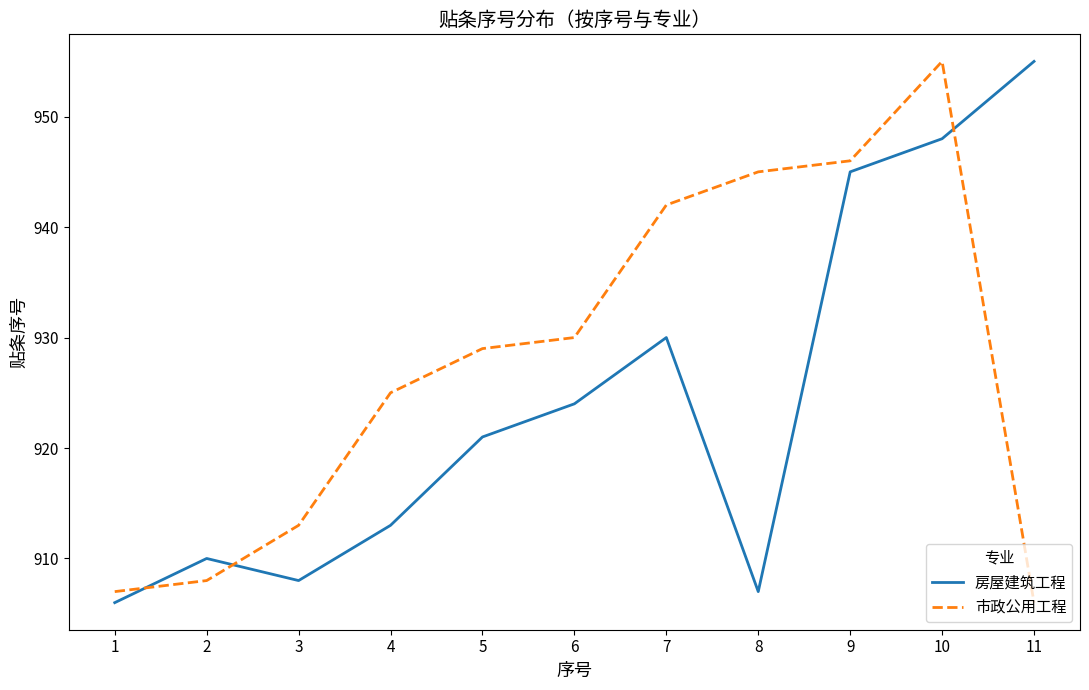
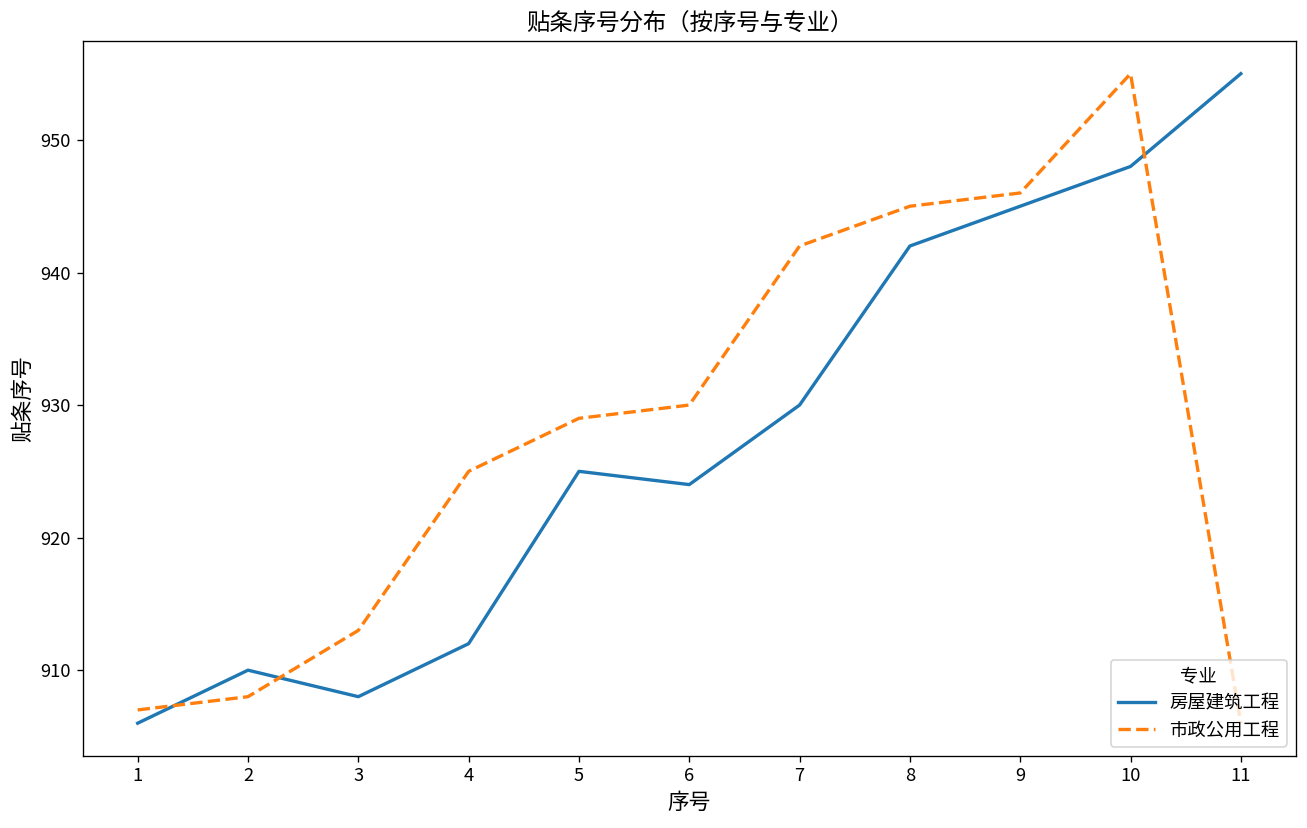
房屋建筑工程, 4: 913 -> 912
房屋建筑工程, 5: 921 -> 925
房屋建筑工程, 8: 907 -> 942
